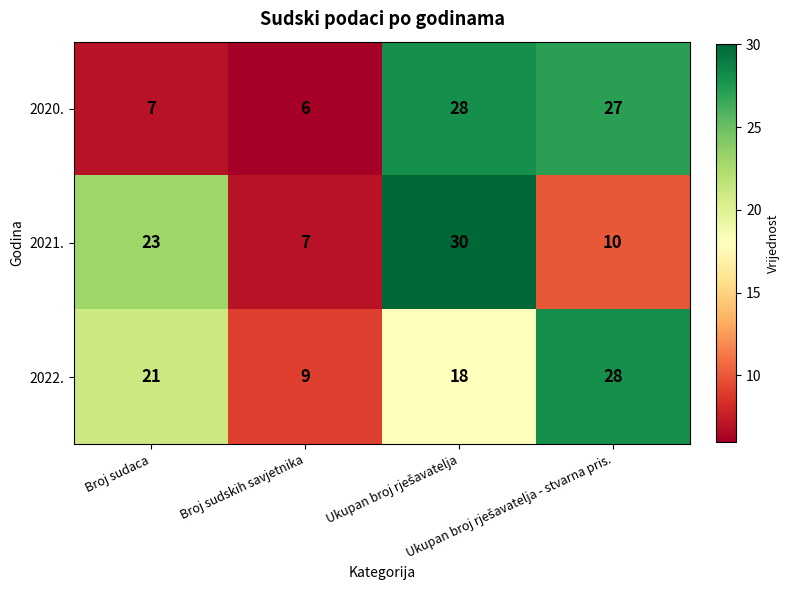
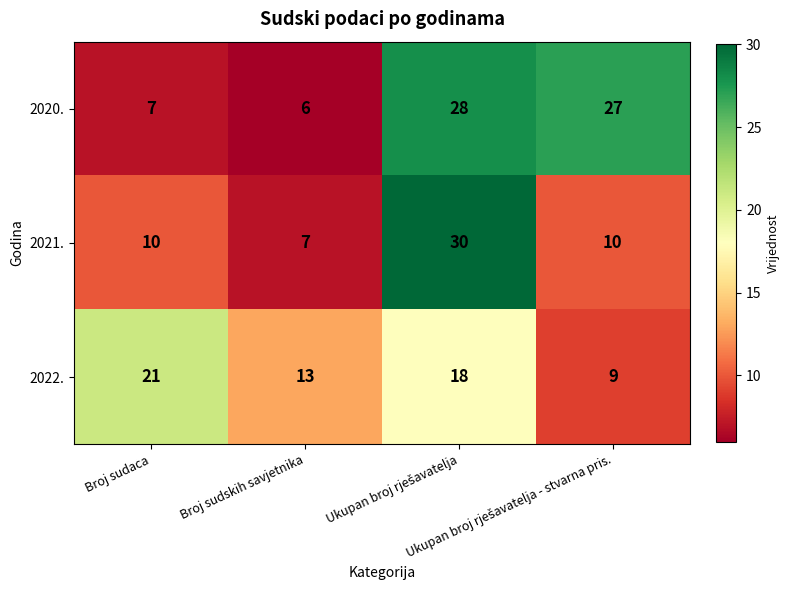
2021., Broj sudaca: 23 -> 10
2022., Broj sudskih savjetnika: 9 -> 13
2022., Ukupan broj rješavatelja - stvarna pris.: 28 -> 9
